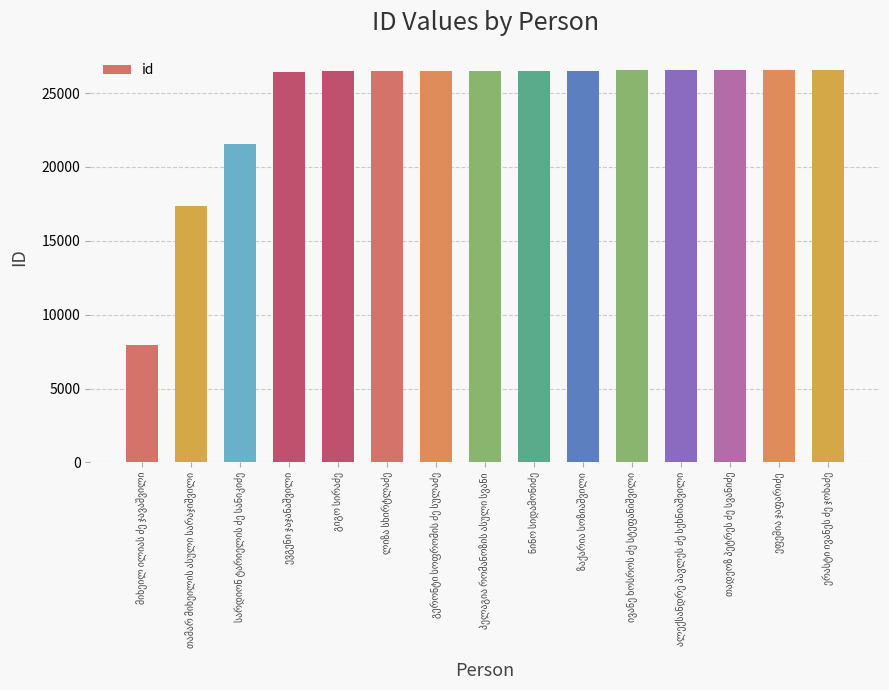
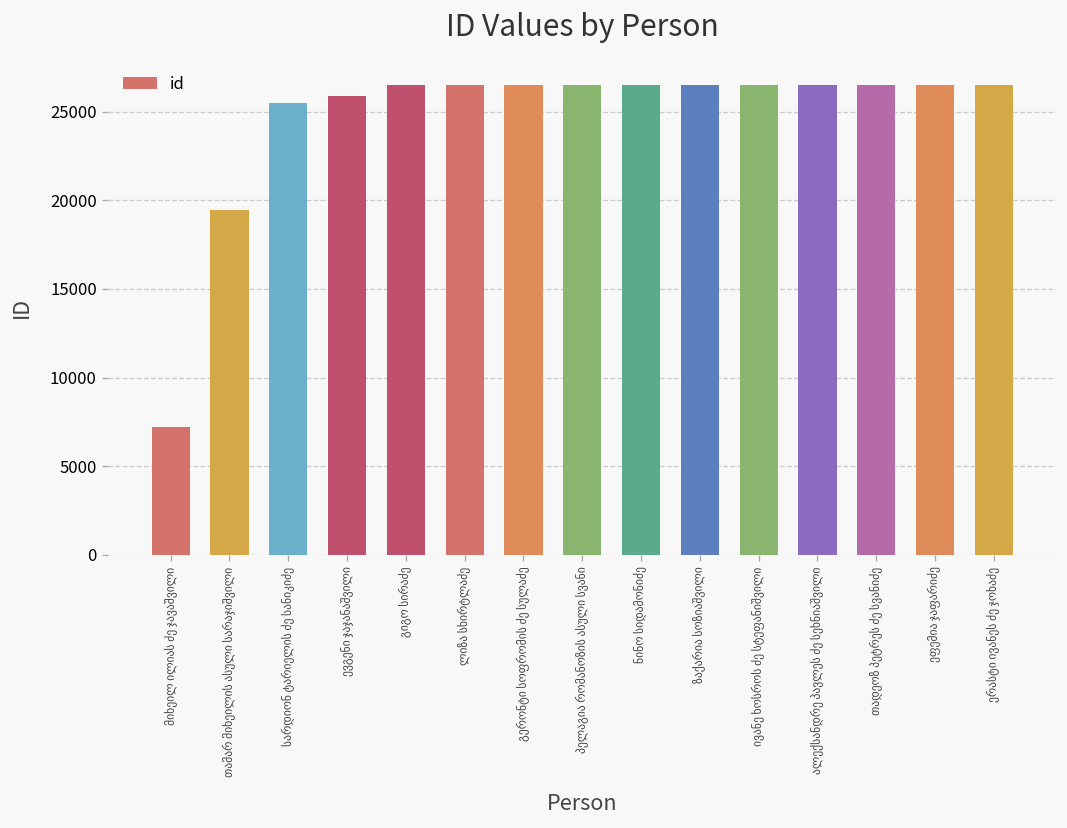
მიხეილ ილიას ძე ჯავაშვილი: 7900 -> 7200
თამარ მიხეილის ასული სარაჯიშვილი: 17300 -> 19400
სარდიონ ტარიელის ძე სანიკიძე: 21600 -> 25500
ევგენი ჯაჯანაშვილი: 26500 -> 25900
